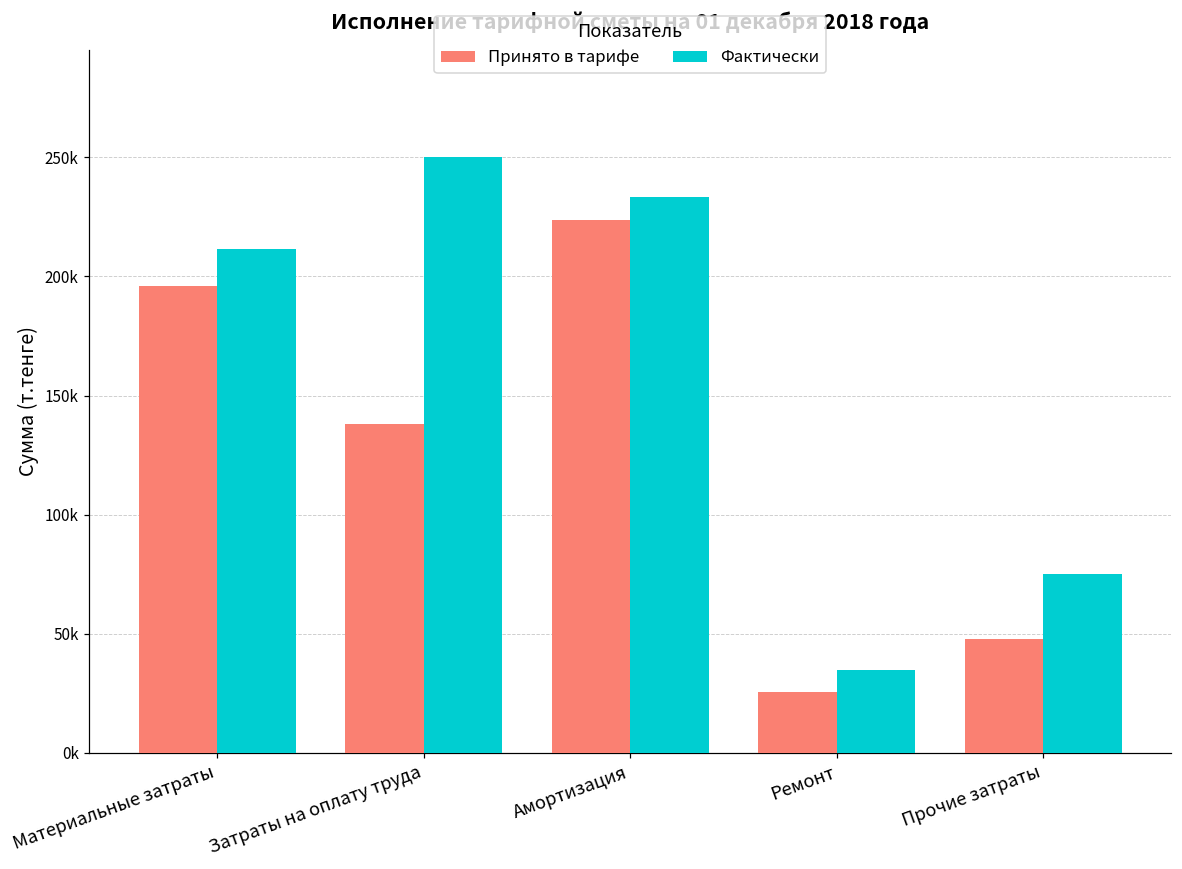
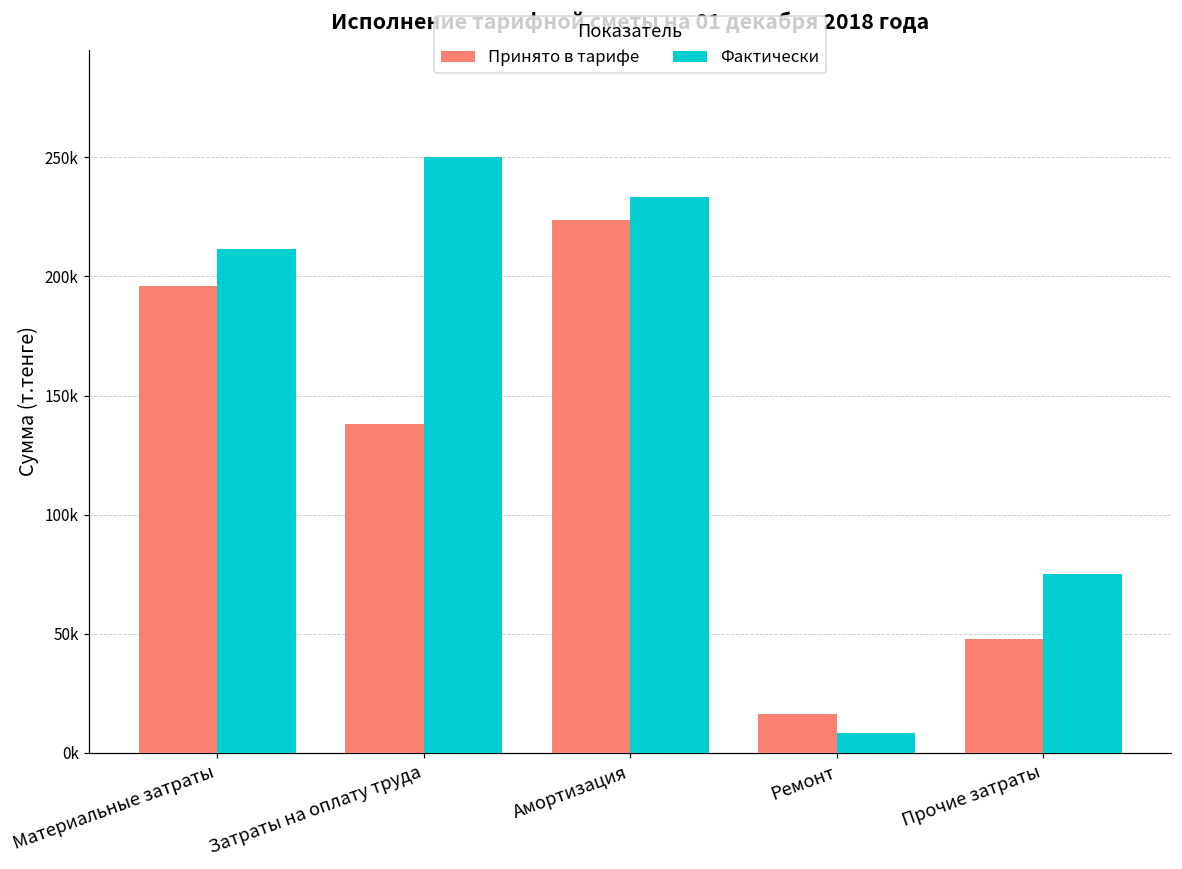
Принято в тарифе, Ремонт: 25000 -> 17000
Фактически, Ремонт: 35000 -> 9000
